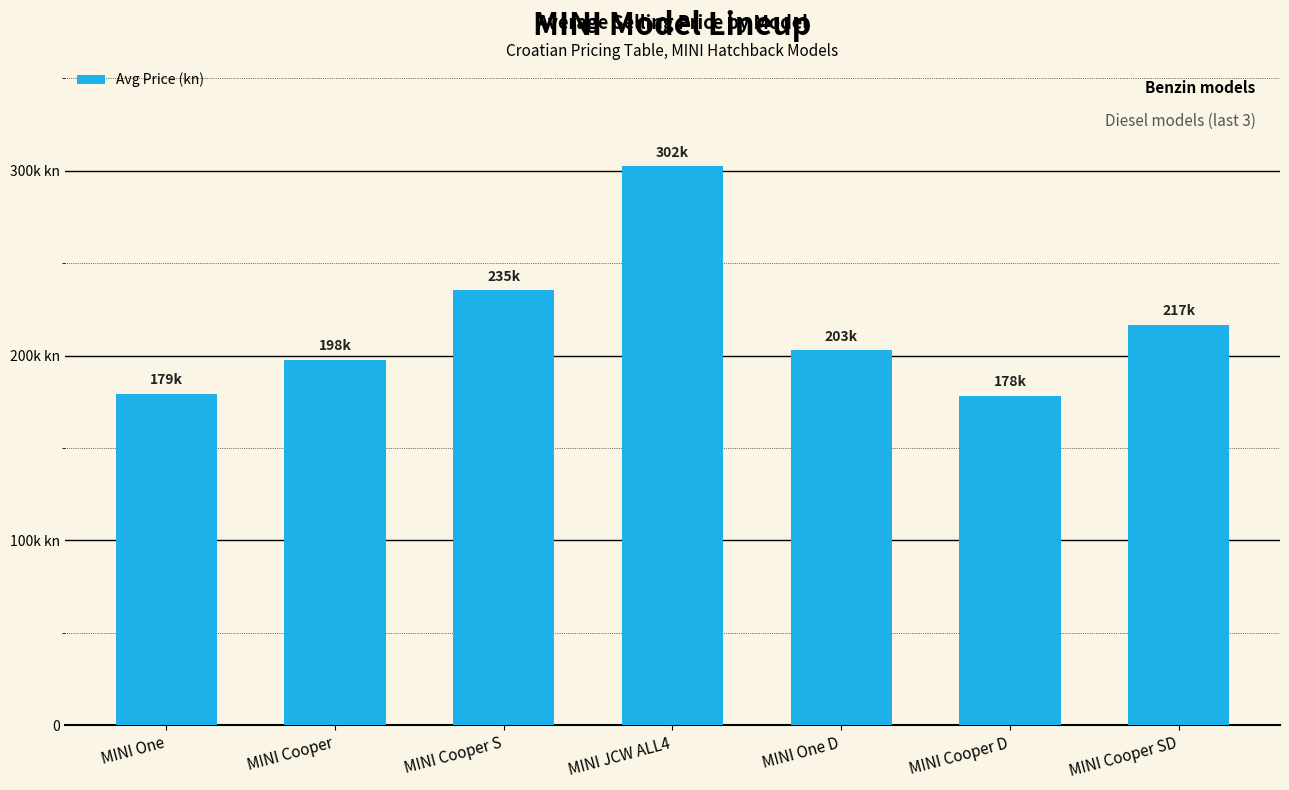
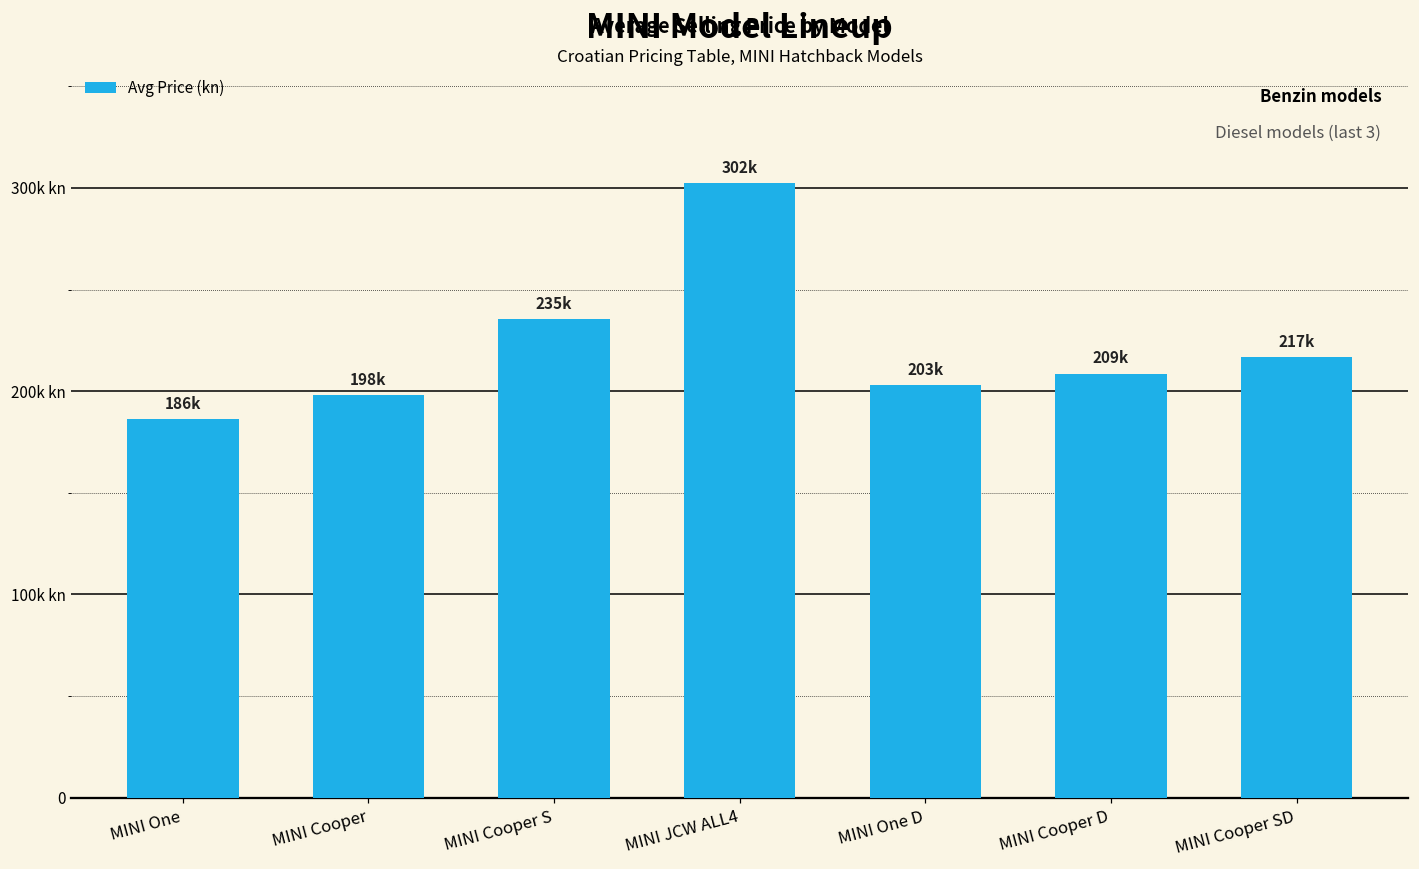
MINI One: 179k -> 186k
MINI Cooper D: 178k -> 209k
